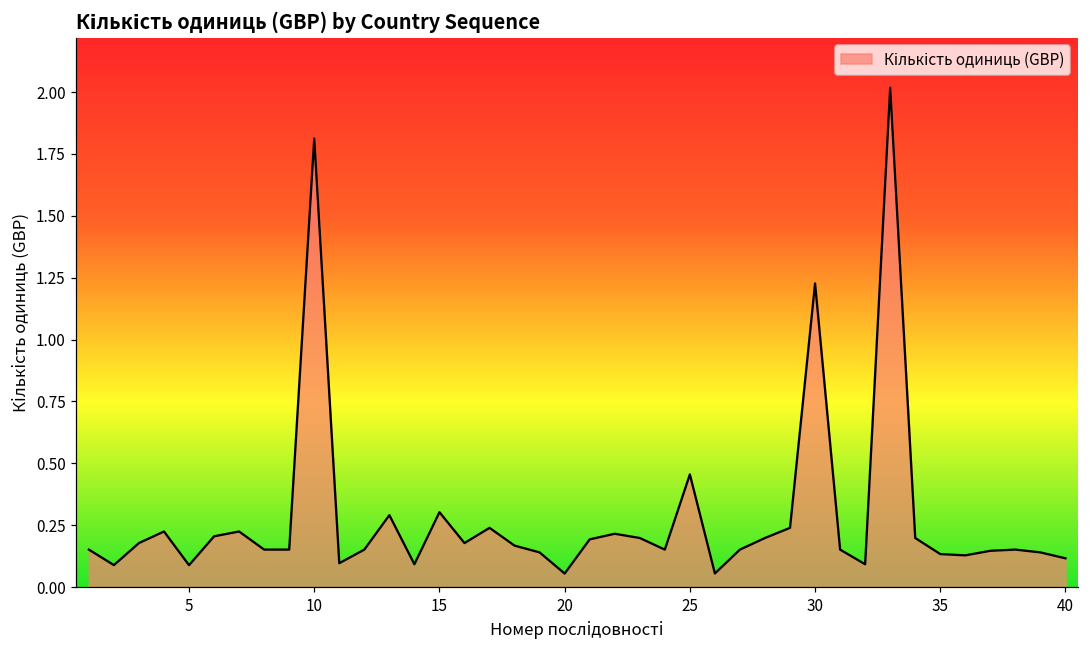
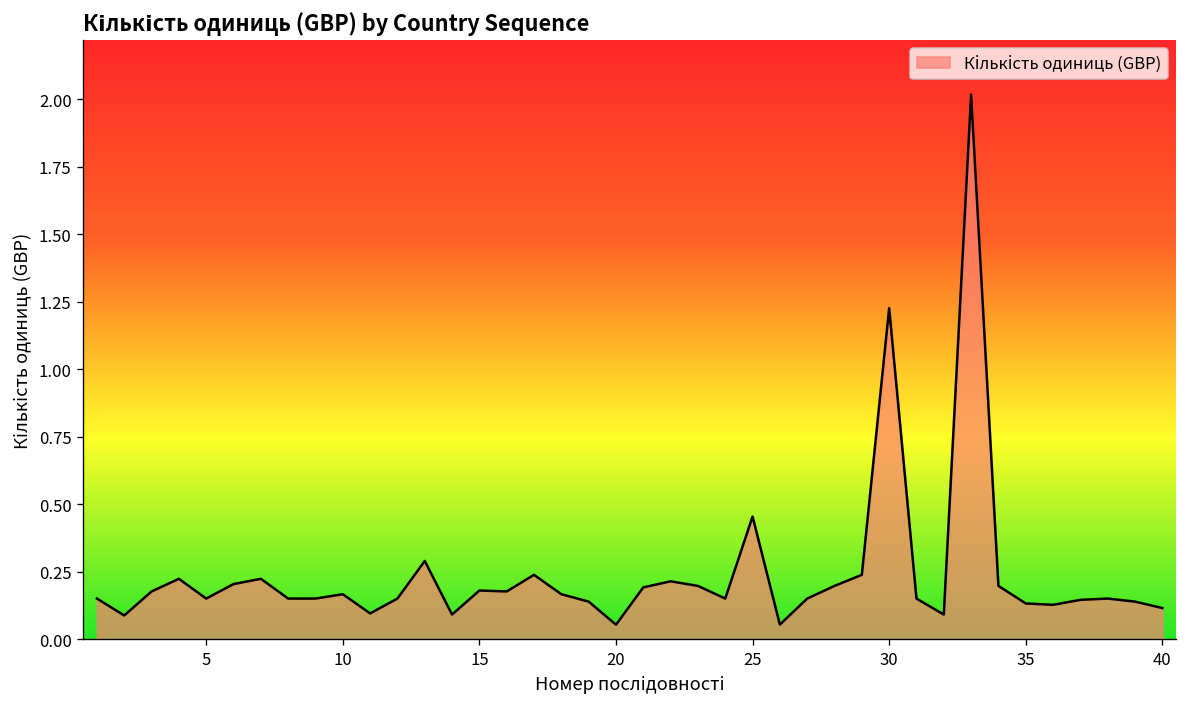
5: 0.09 -> 0.15
10: 1.81 -> 0.17
15: 0.30 -> 0.18
